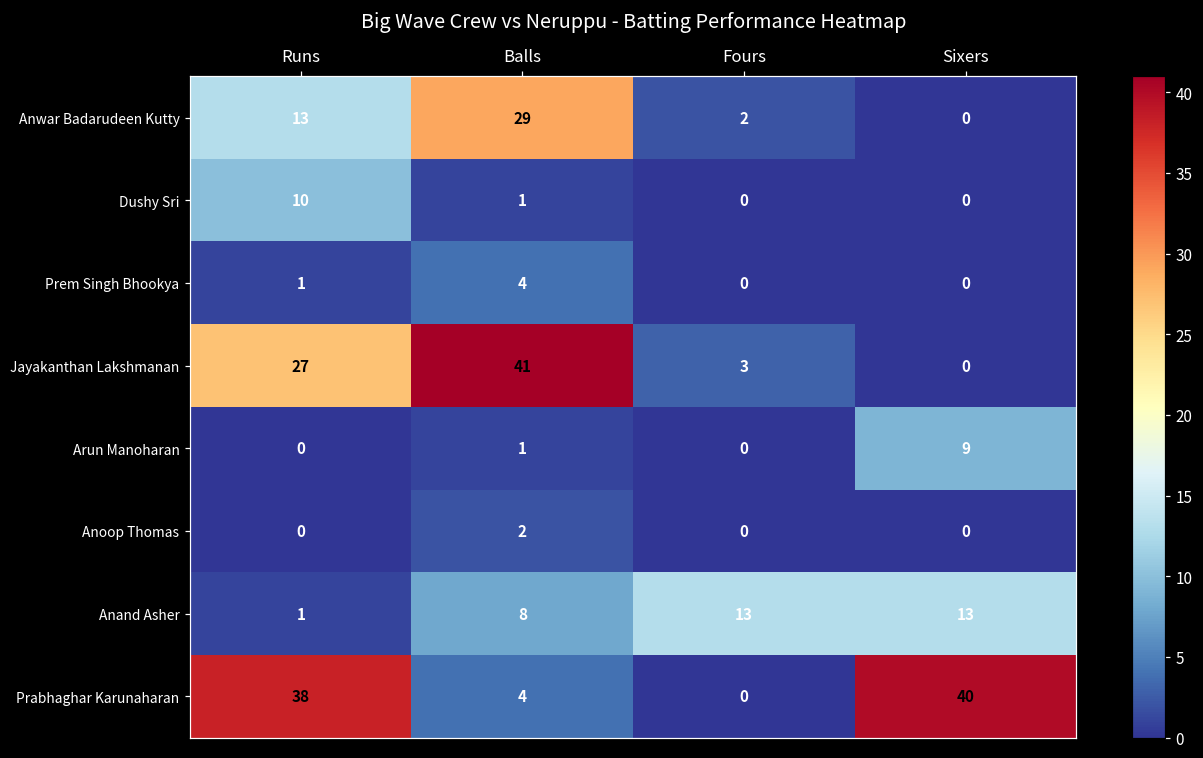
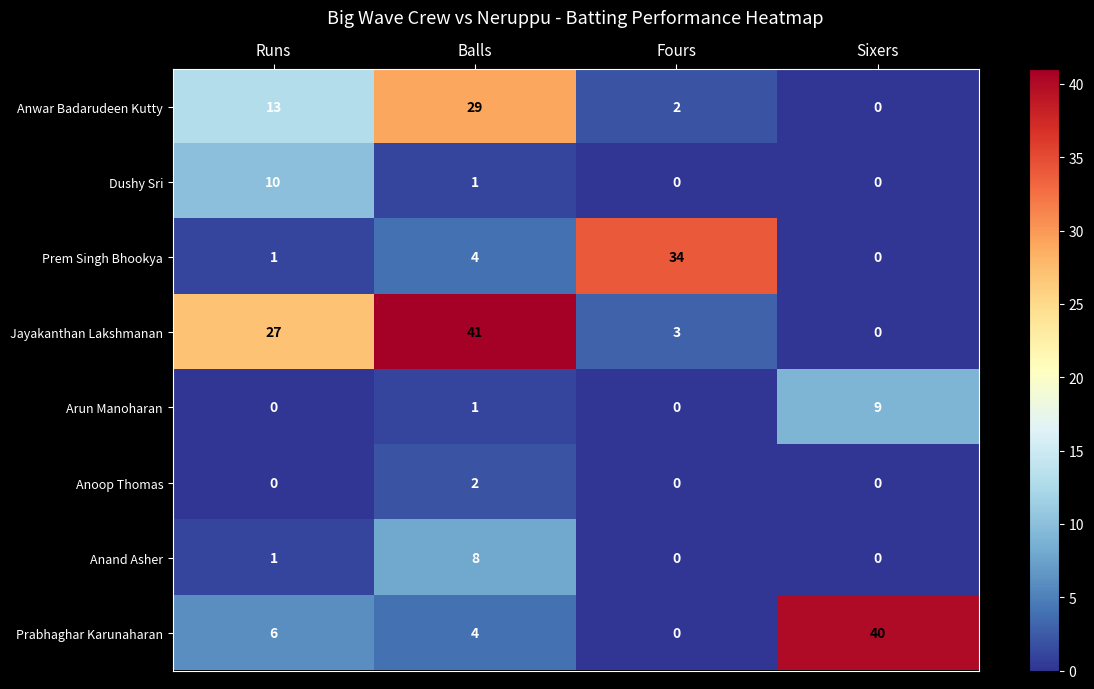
Prem Singh Bhookya, Fours: 0 -> 34
Anand Asher, Fours: 13 -> 0
Anand Asher, Sixers: 13 -> 0
Prabhaghar Karunaharan, Runs: 38 -> 6
